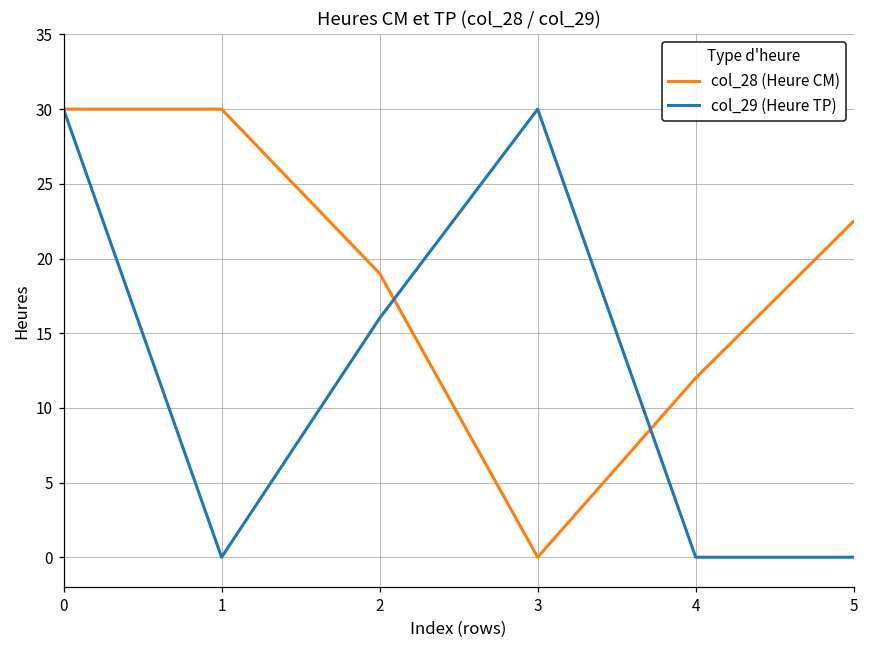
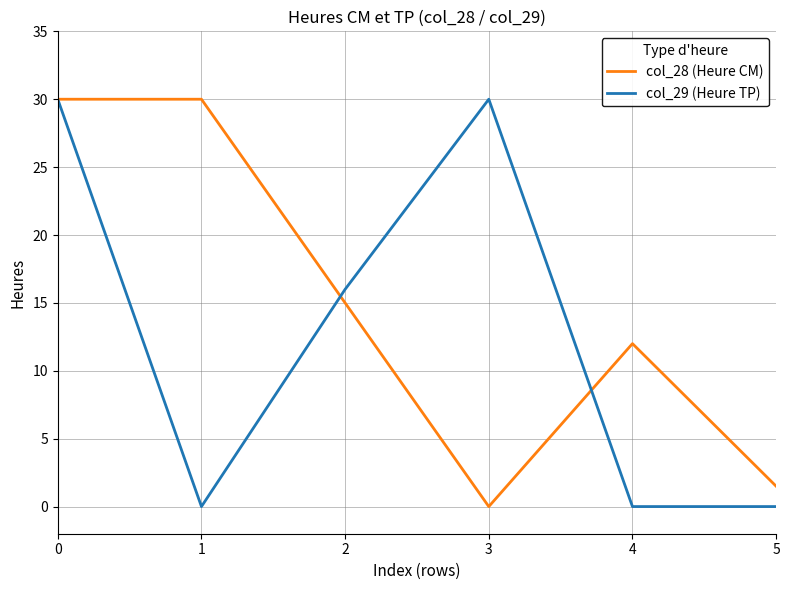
col_28 (Heure CM), 2: 19 -> 15
col_28 (Heure CM), 5: 22.5 -> 1.5
